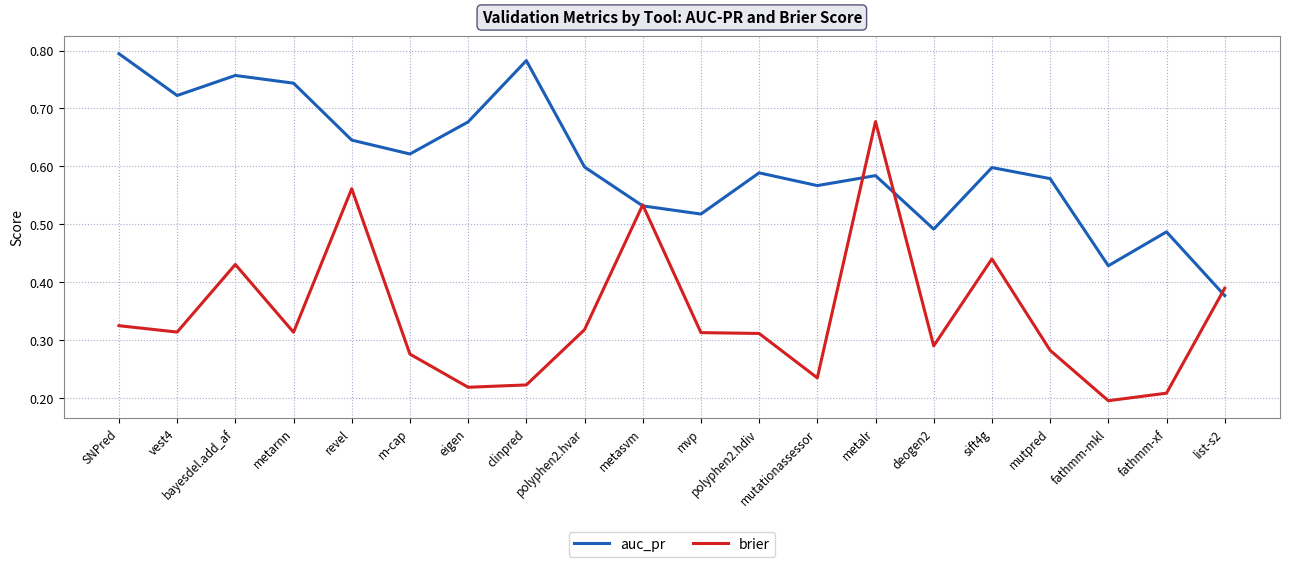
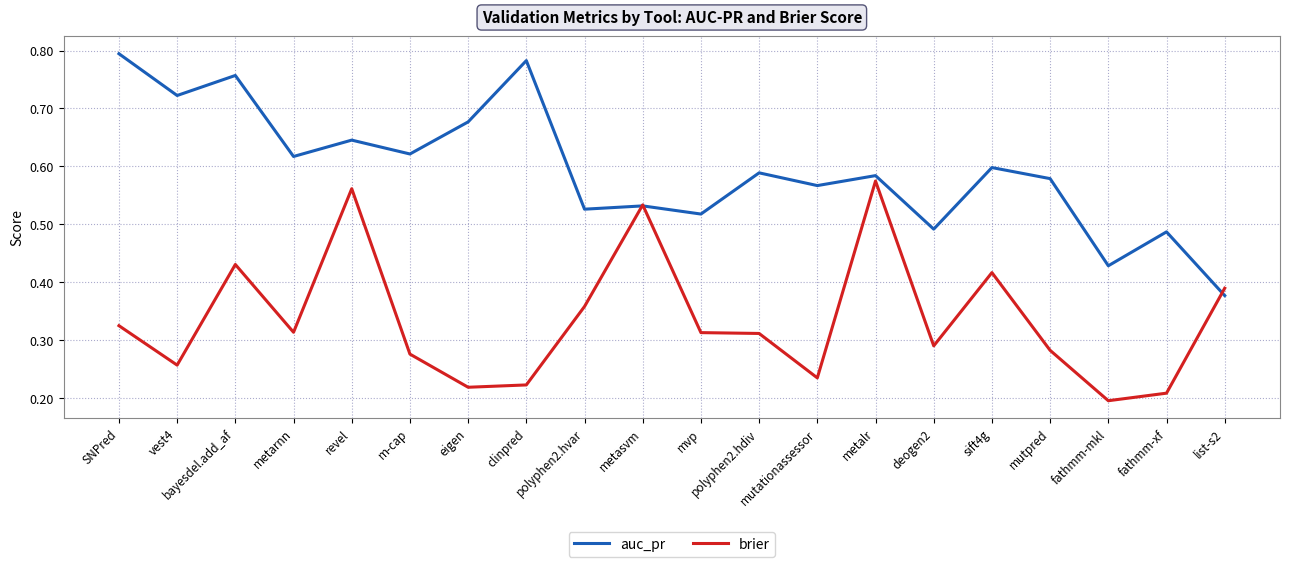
brier, vest4: 0.31 -> 0.26
auc_pr, metarnn: 0.74 -> 0.62
auc_pr, polyphen2.hvar: 0.60 -> 0.53
brier, polyphen2.hvar: 0.32 -> 0.36
brier, metalr: 0.68 -> 0.57
brier, sift4g: 0.44 -> 0.42
